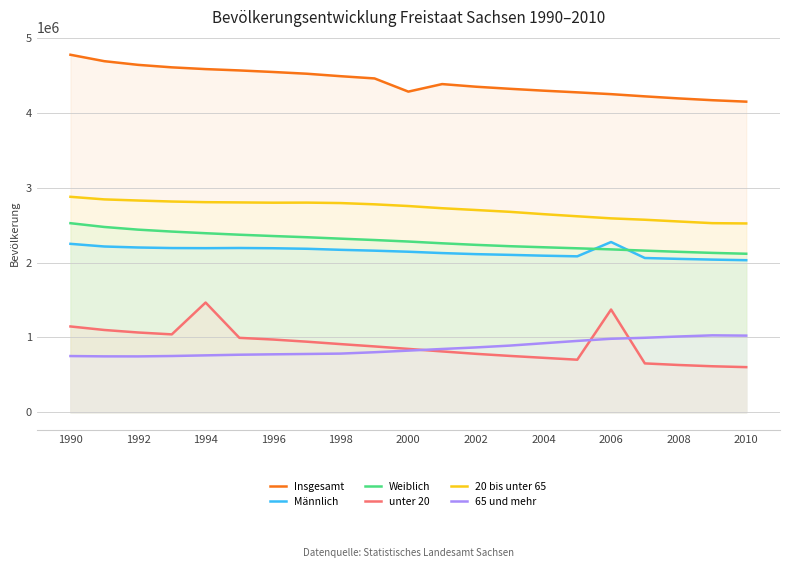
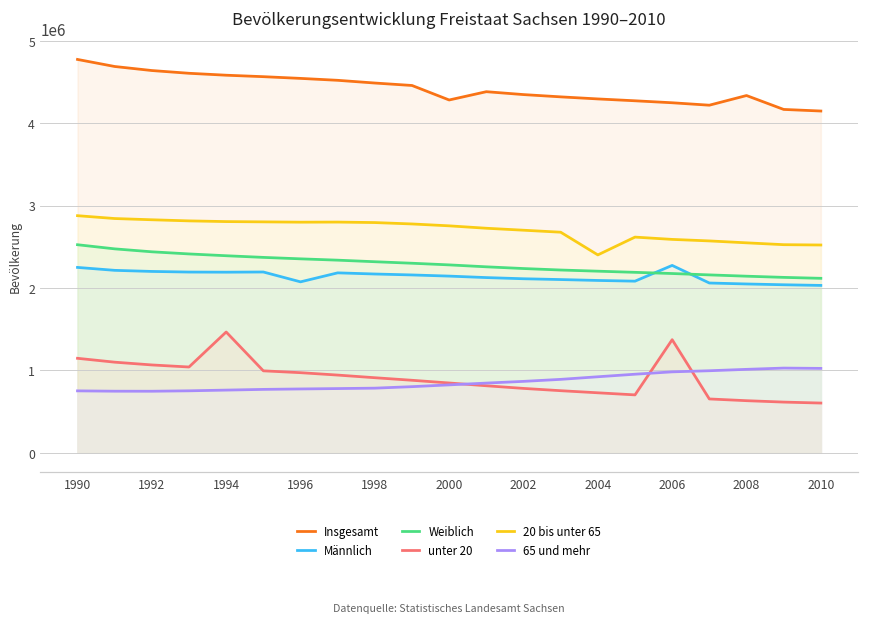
Männlich, 1996: 2200000 -> 2100000
20 bis unter 65, 2004: 2600000 -> 2400000
Insgesamt, 2008: 4200000 -> 4300000
